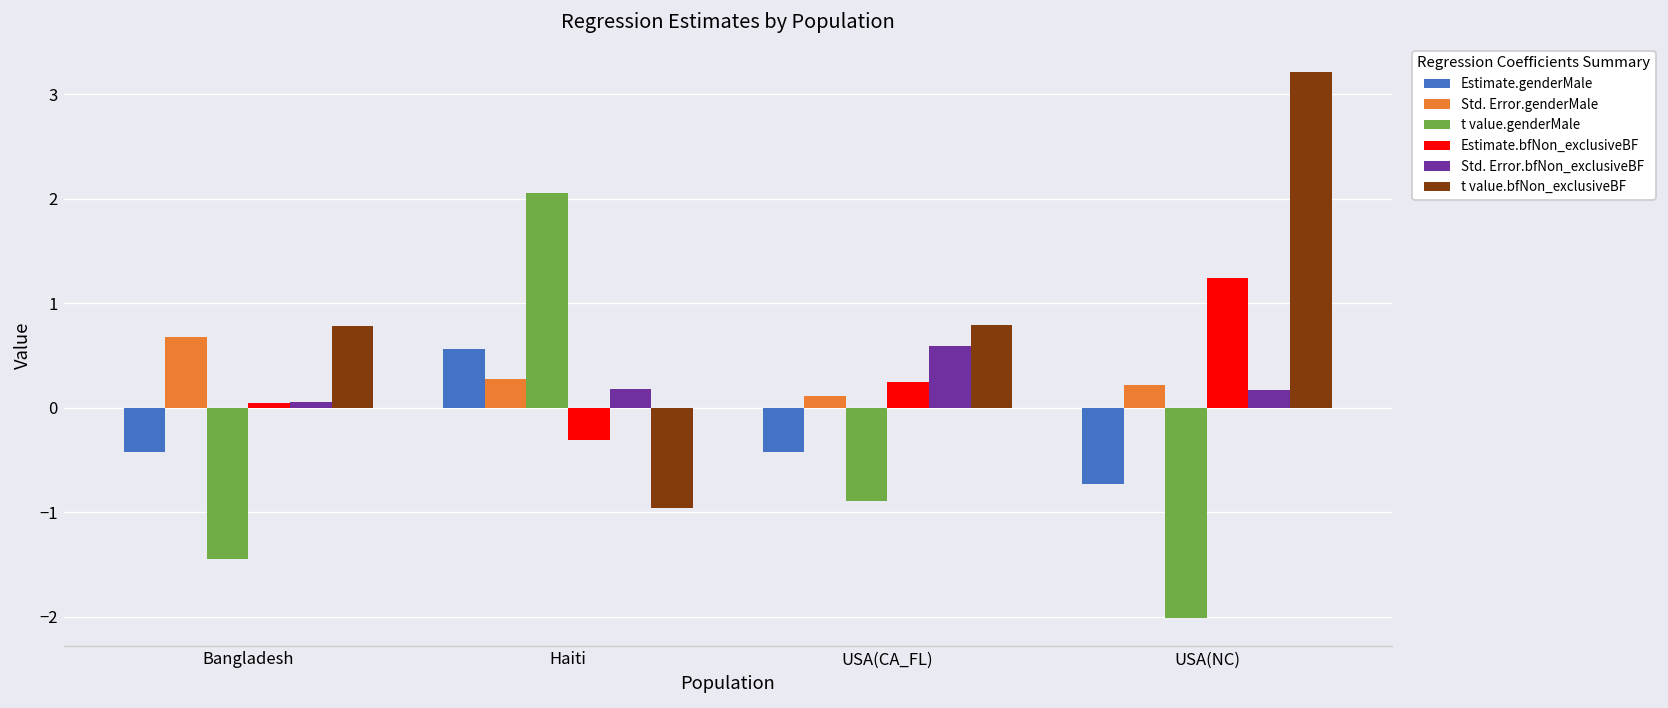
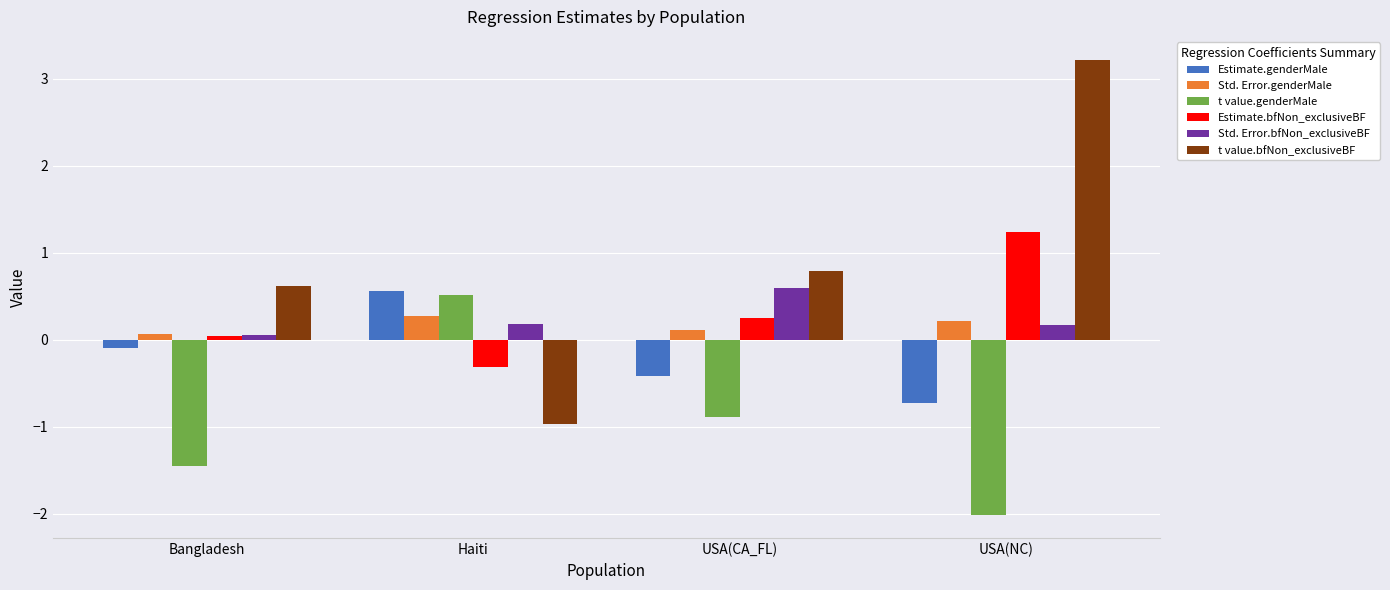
Estimate.genderMale, Bangladesh: -0.4 -> -0.1
Std. Error.genderMale, Bangladesh: 0.7 -> 0.1
t value.bfNon_exclusiveBF, Bangladesh: 0.8 -> 0.6
t value.genderMale, Haiti: 2.1 -> 0.5
